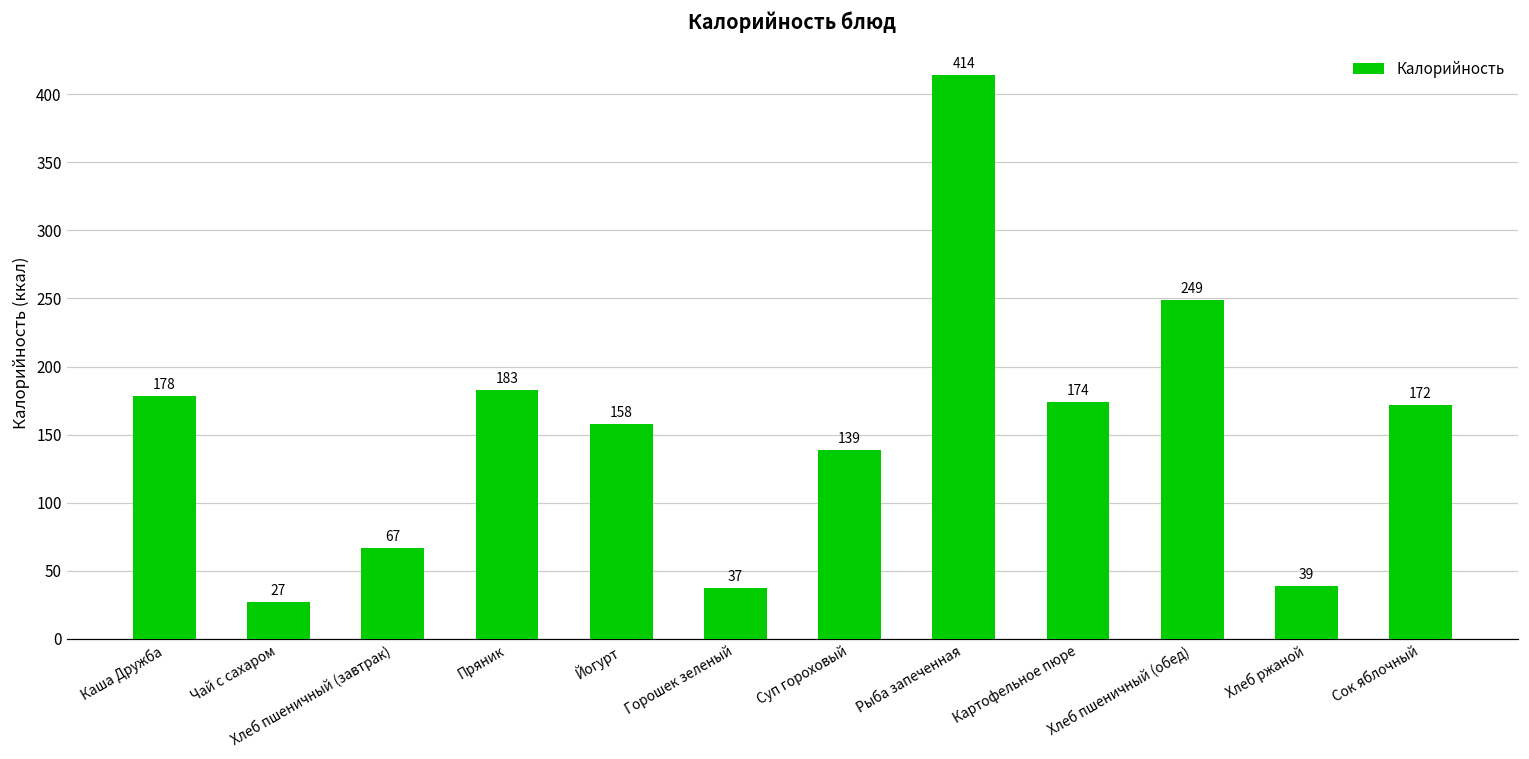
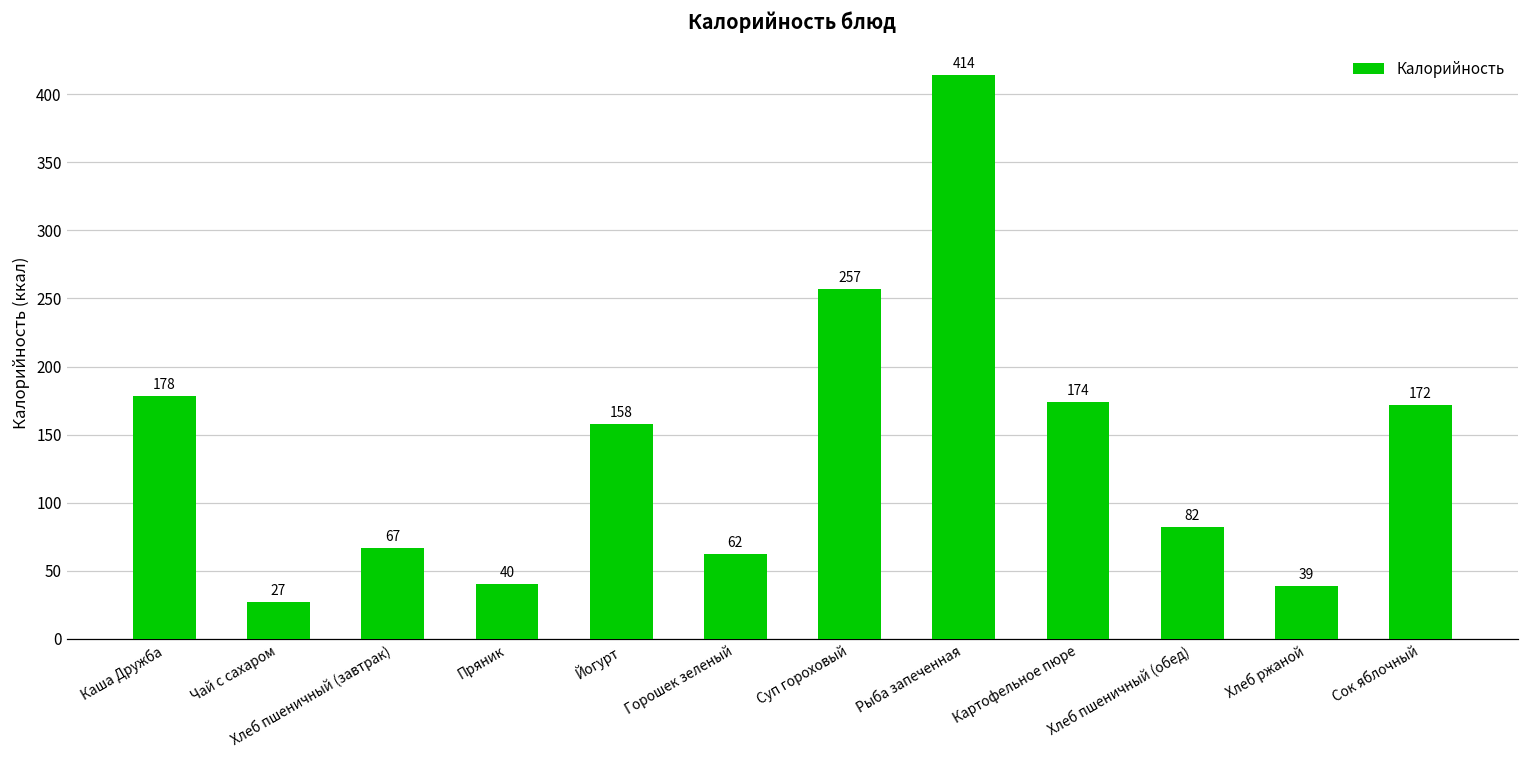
Пряник: 183 -> 40
Горошек зеленый: 37 -> 62
Суп гороховый: 139 -> 257
Хлеб пшеничный (обед): 249 -> 82
